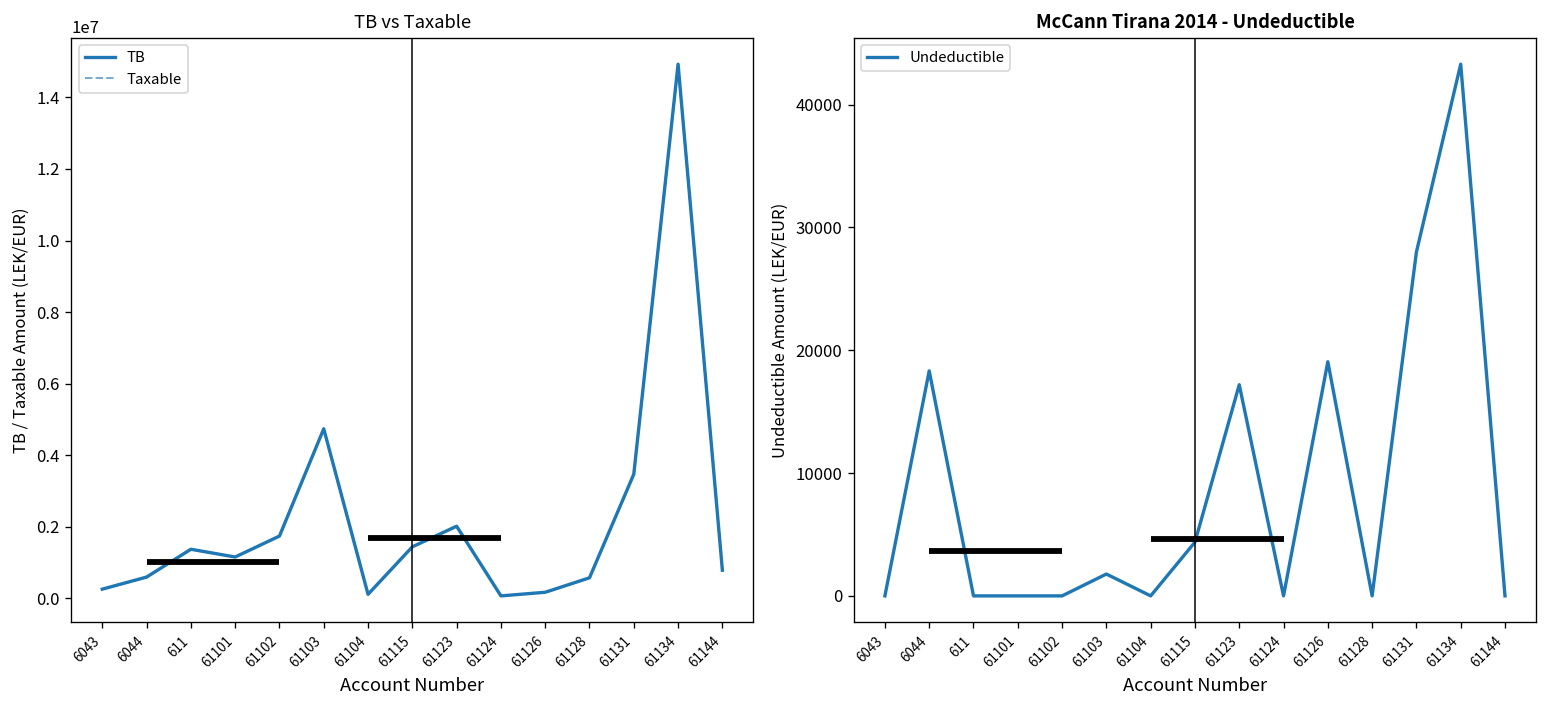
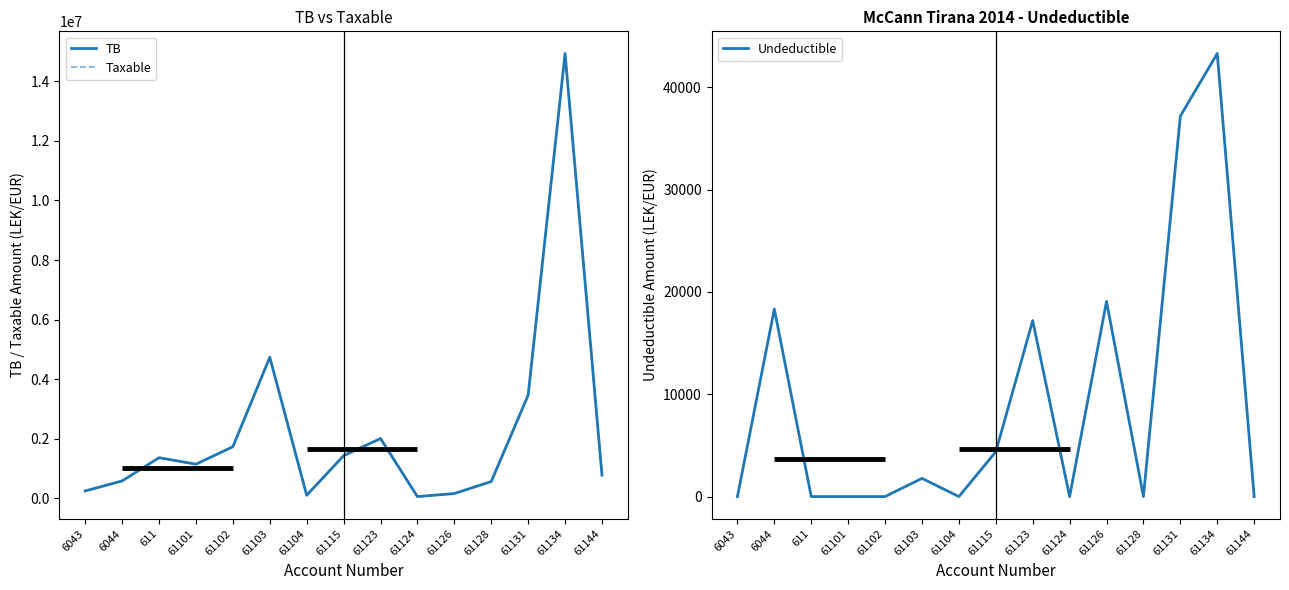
McCann Tirana 2014 - Undeductible, 61131: 28000 -> 37200
